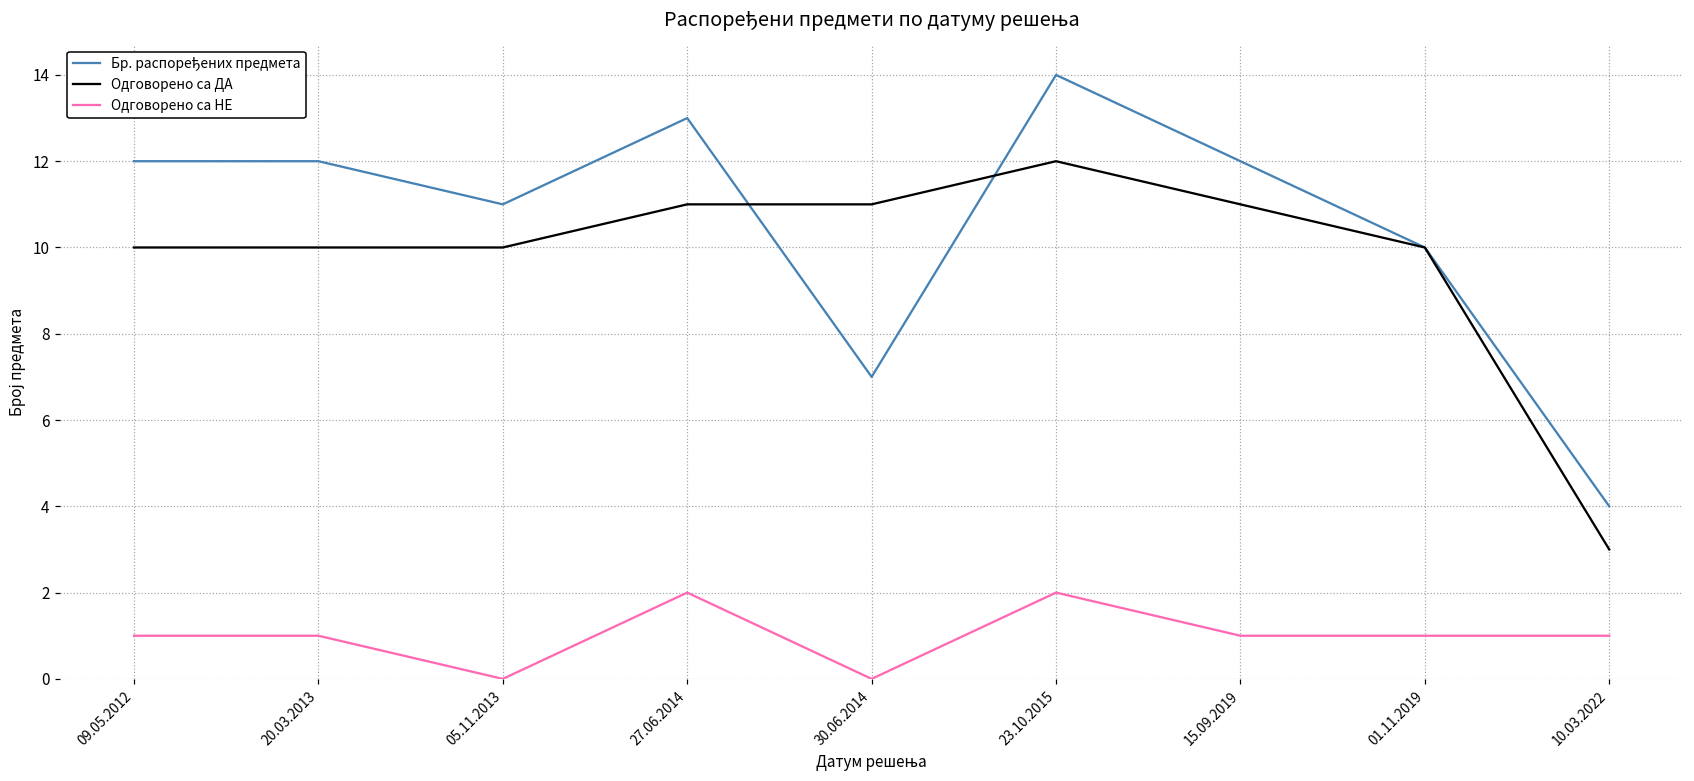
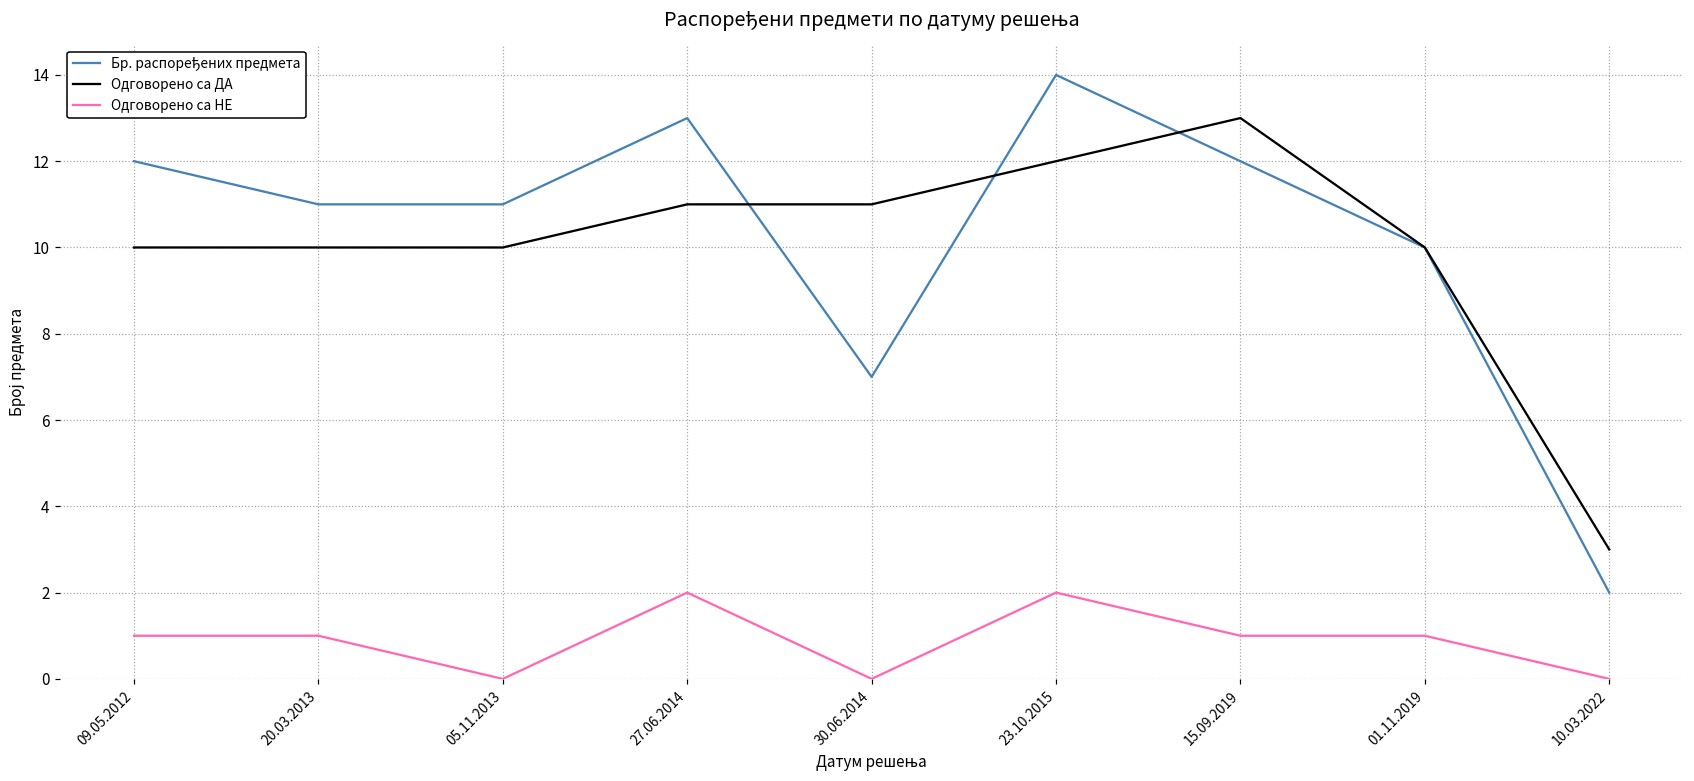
Бр. распоређених предмета, 20.03.2013: 12 -> 11
Одговорено са ДА, 15.09.2019: 11 -> 13
Бр. распоређених предмета, 10.03.2022: 4 -> 2
Одговорено са НЕ, 10.03.2022: 1 -> 0
